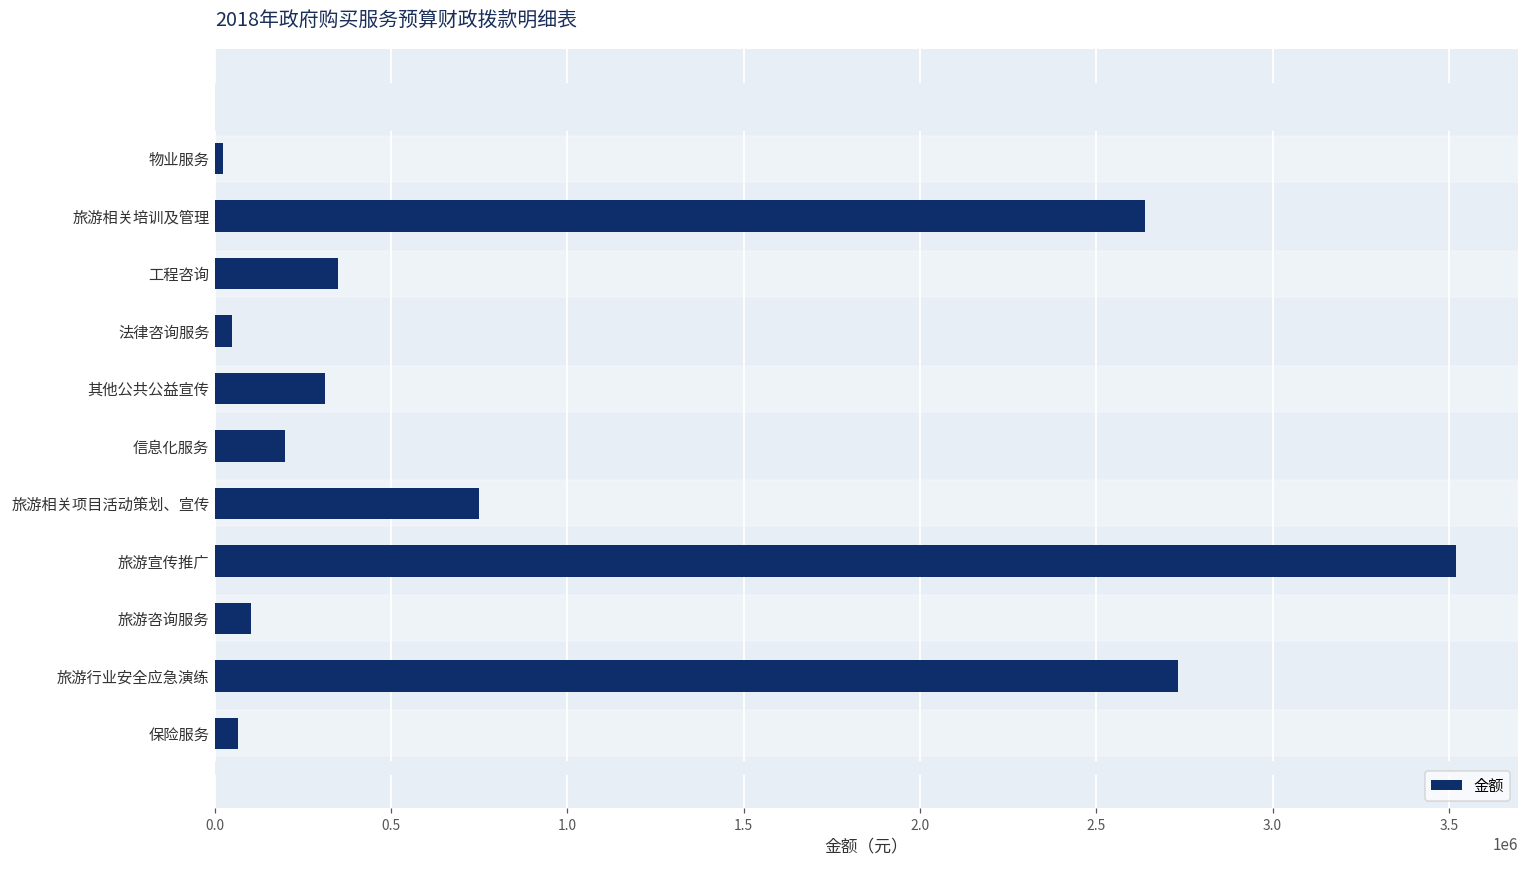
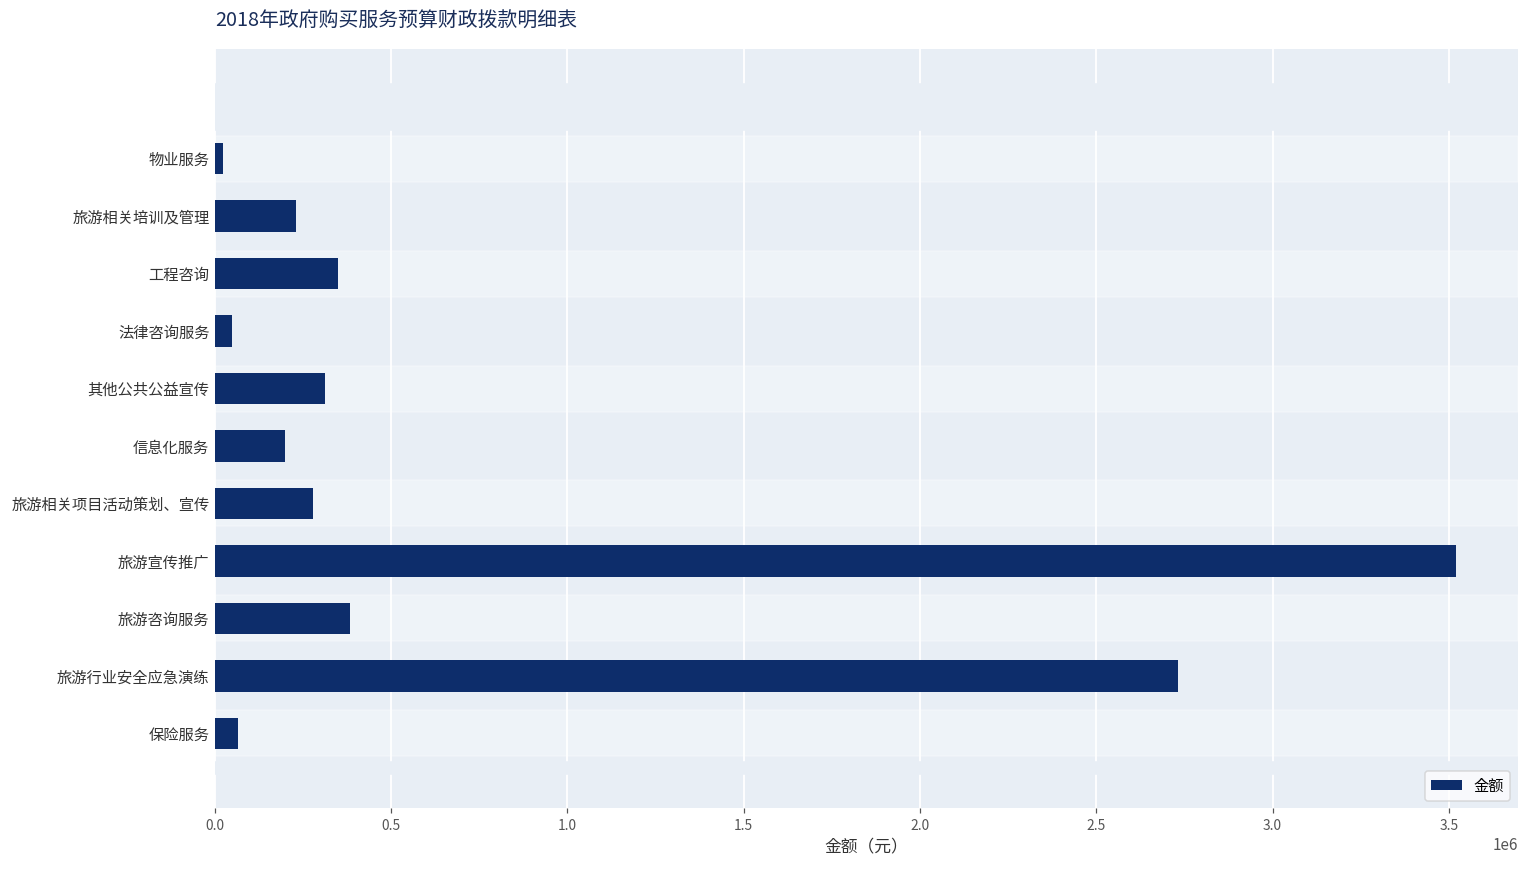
旅游相关培训及管理: 2640000 -> 230000
旅游相关项目活动策划、宣传: 750000 -> 280000
旅游咨询服务: 100000 -> 380000
